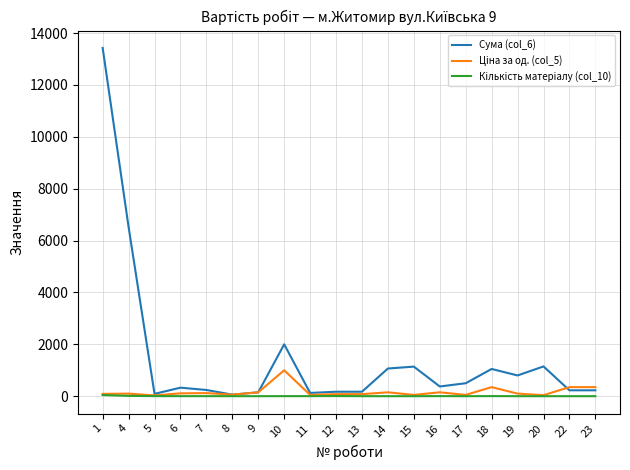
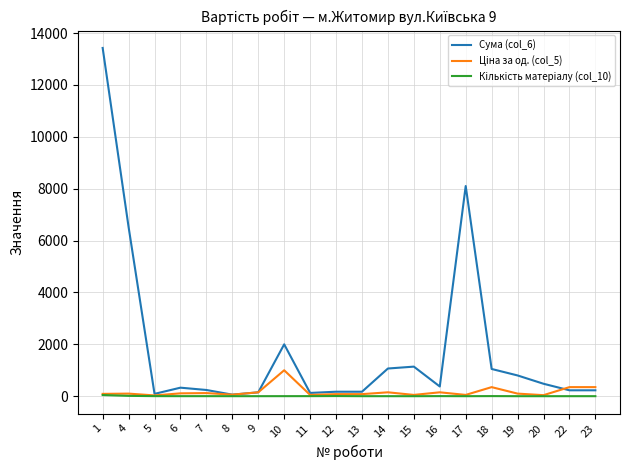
Сума (col_6), 17: 500 -> 8100
Сума (col_6), 20: 1100 -> 500
